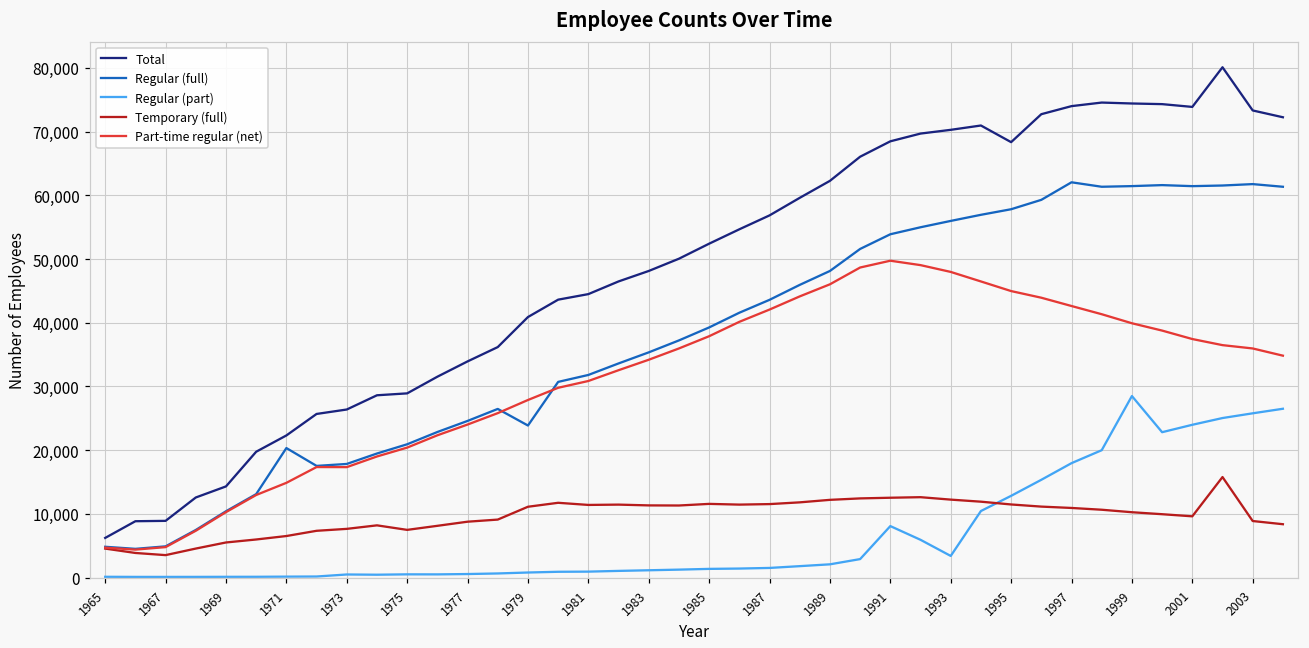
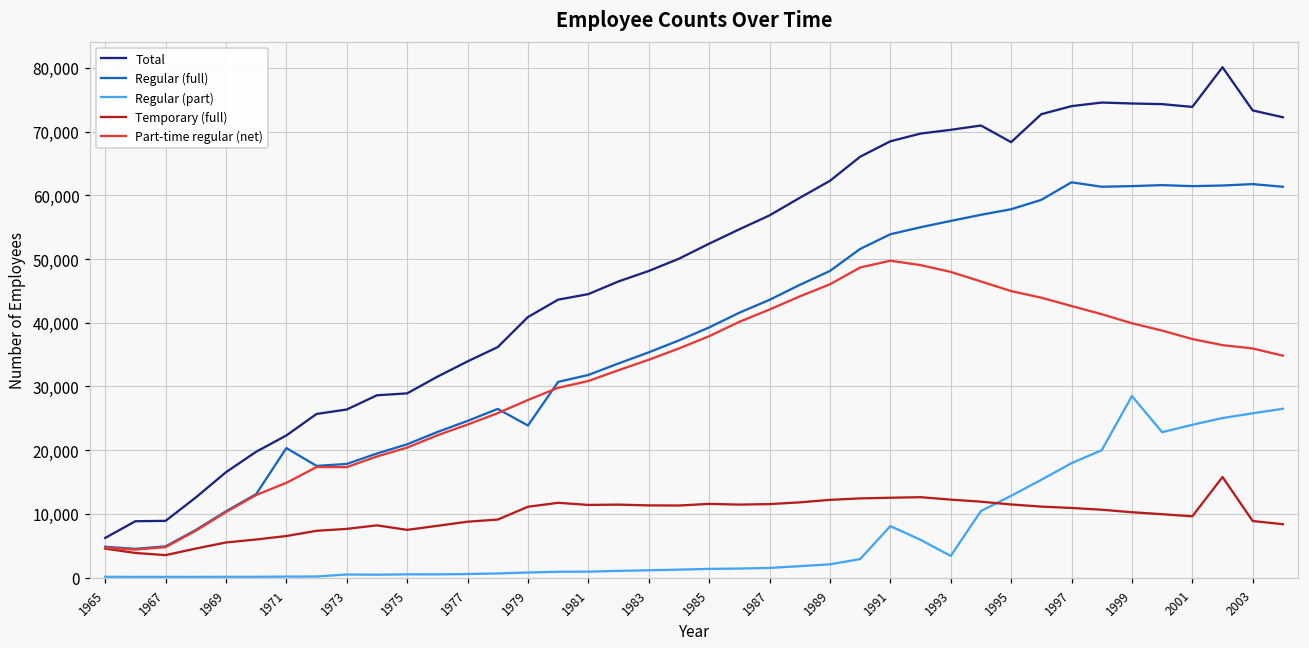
Total, 1969: 14,000 -> 17,000
